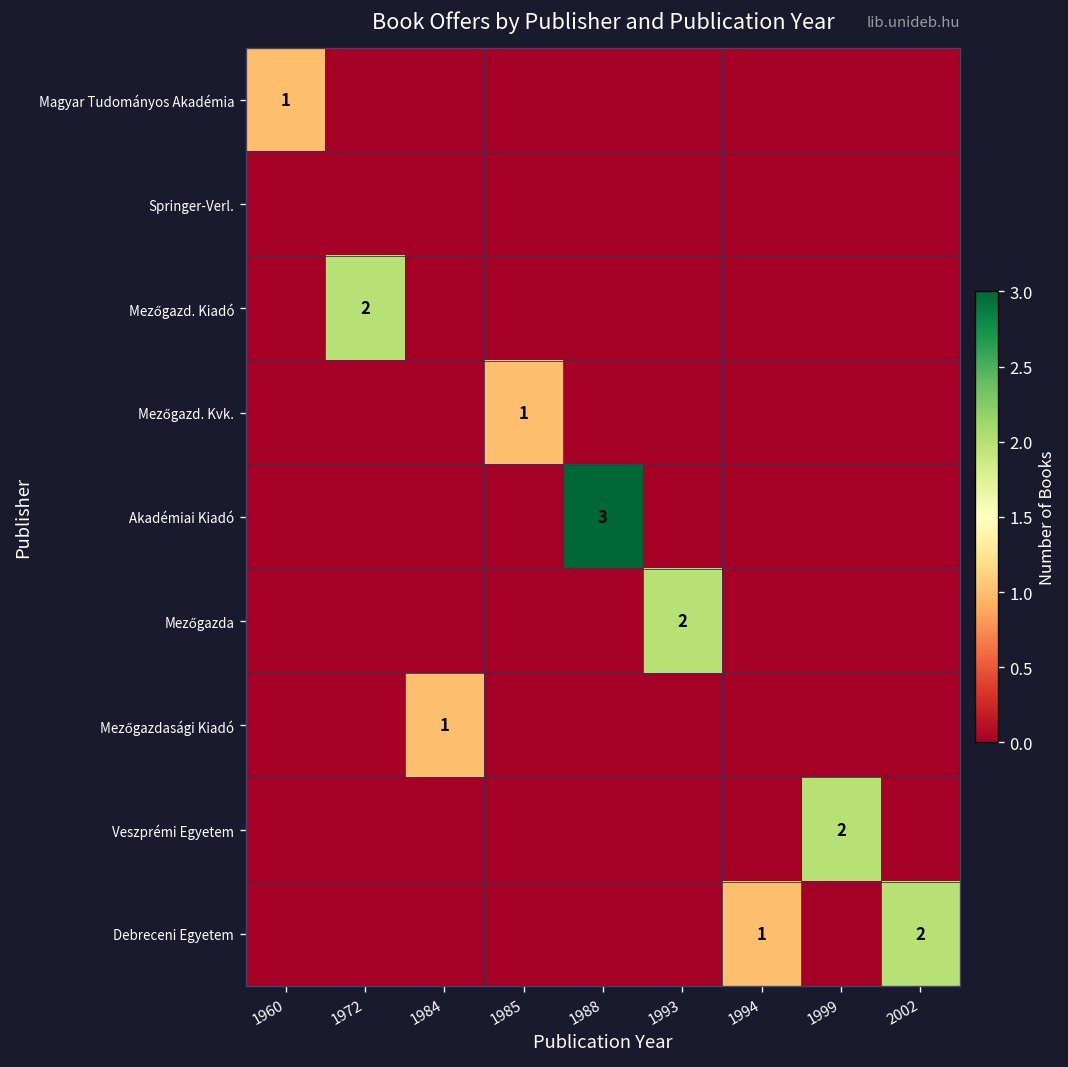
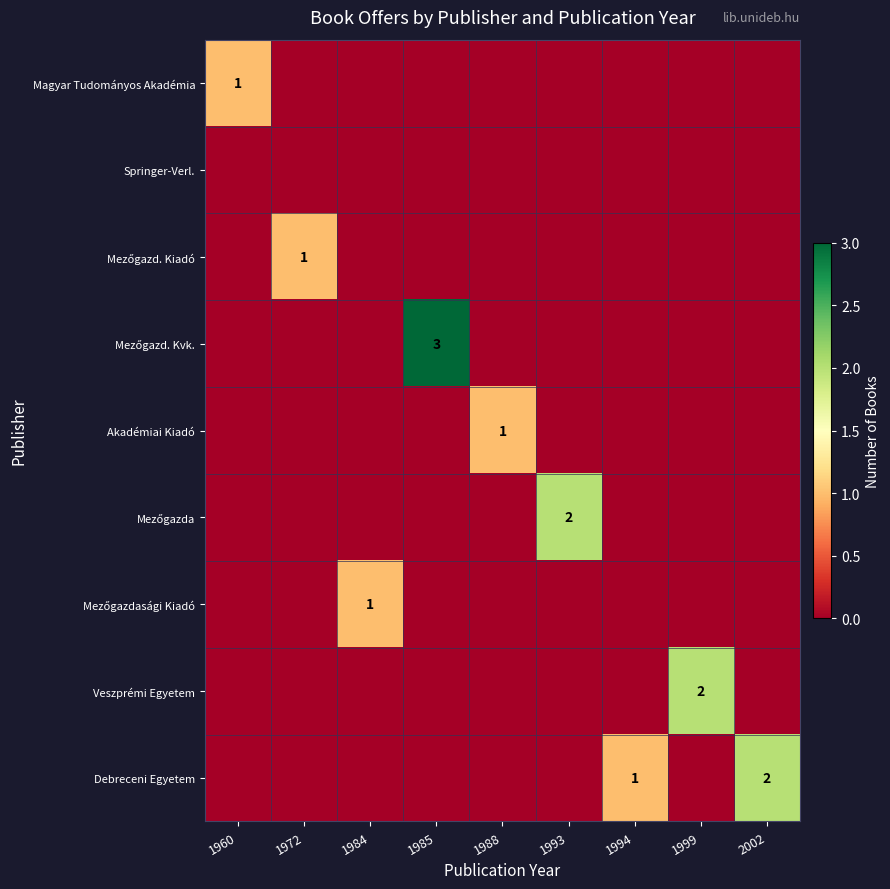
Mezőgazd. Kiadó, 1972: 2 -> 1
Mezőgazd. Kvk., 1985: 1 -> 3
Akadémiai Kiadó, 1988: 3 -> 1
